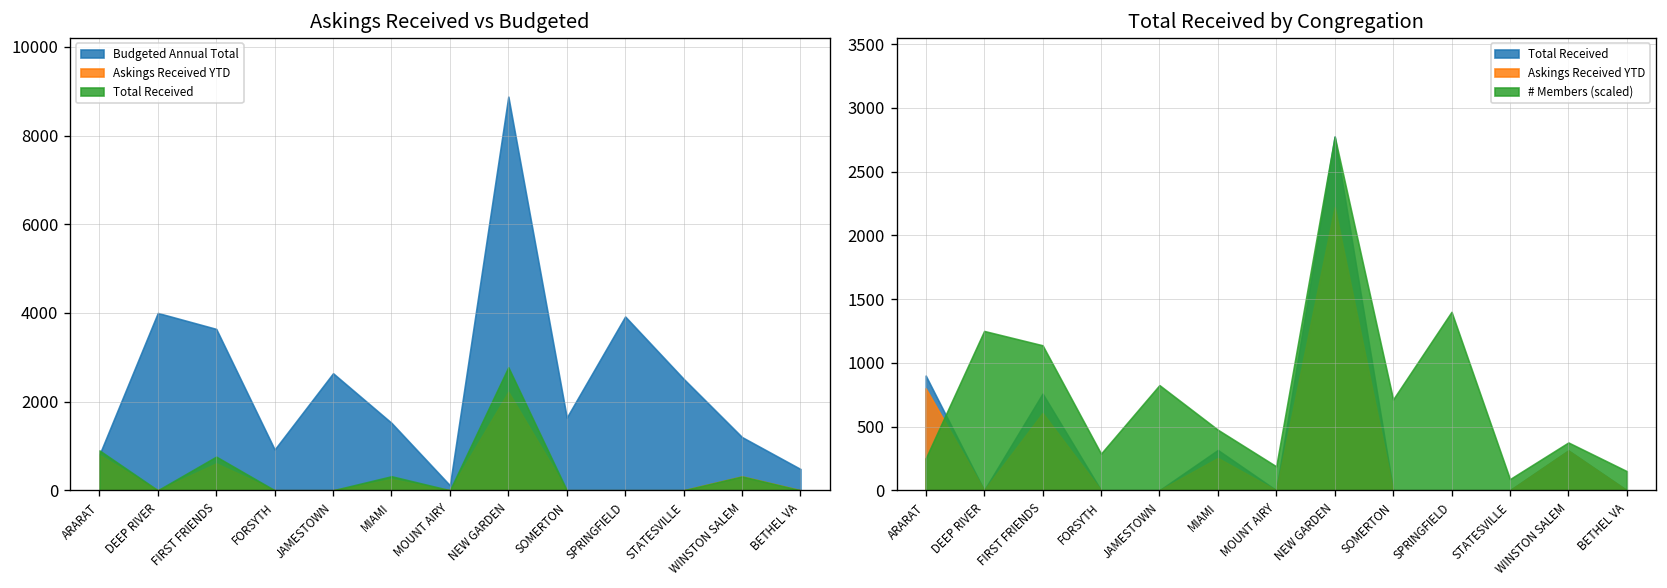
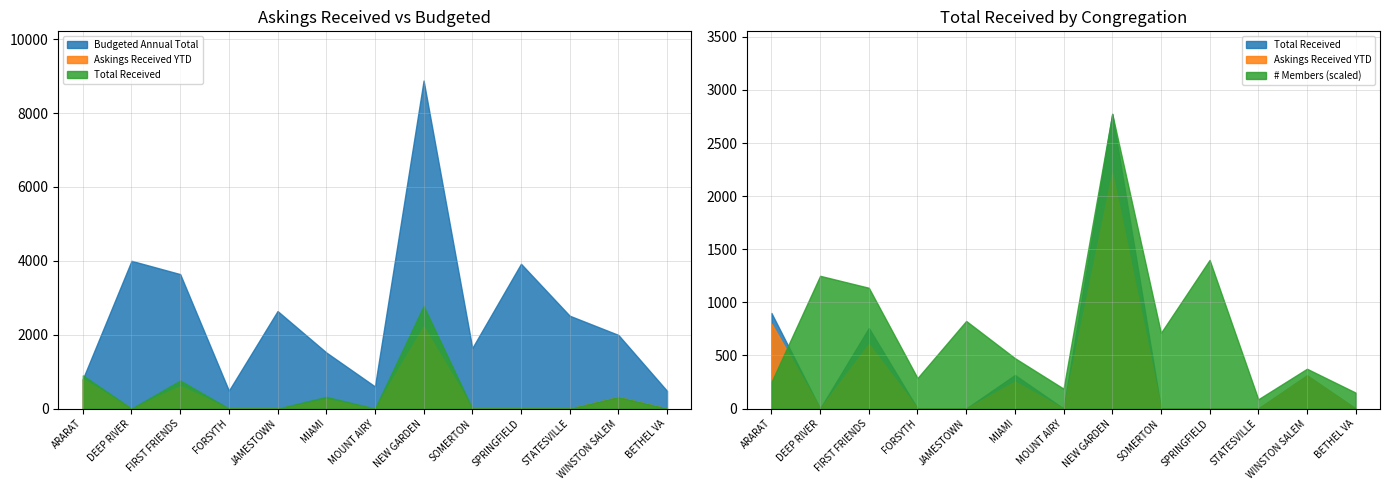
Askings Received vs Budgeted, Budgeted Annual Total, FORSYTH: 900 -> 500
Askings Received vs Budgeted, Budgeted Annual Total, MOUNT AIRY: 100 -> 600
Askings Received vs Budgeted, Budgeted Annual Total, WINSTON SALEM: 1200 -> 2000
